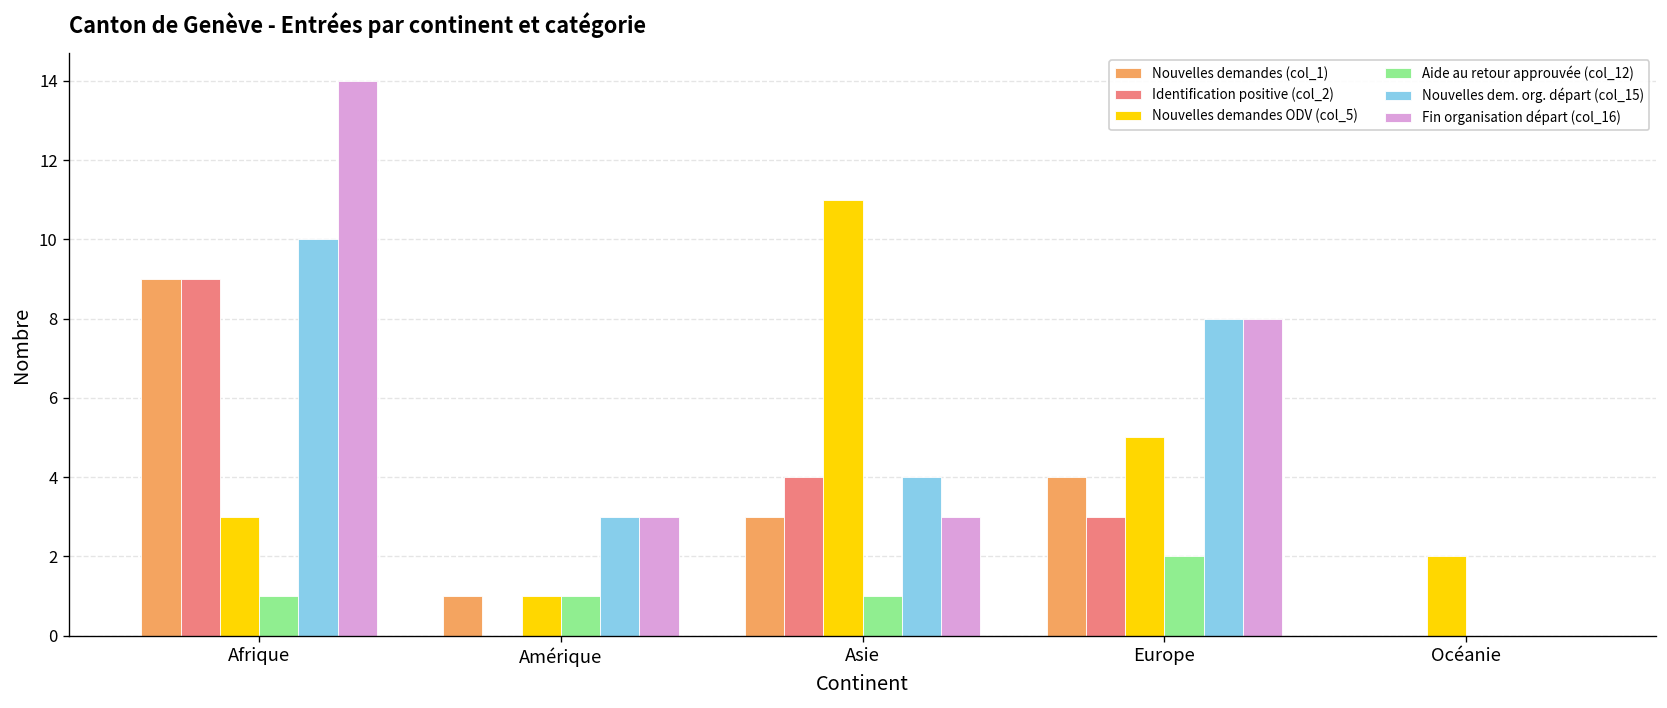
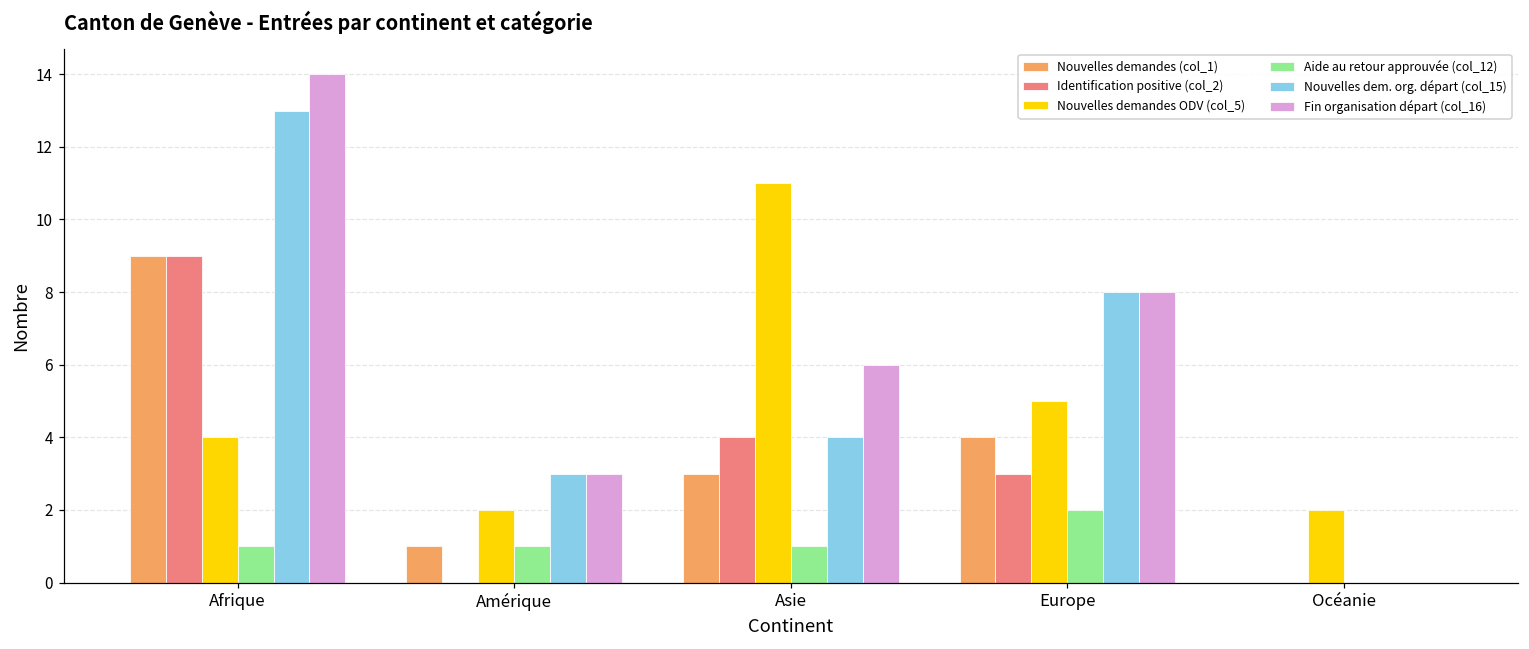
Nouvelles demandes ODV (col_5), Afrique: 3 -> 4
Nouvelles dem. org. départ (col_15), Afrique: 10 -> 13
Nouvelles demandes ODV (col_5), Amérique: 1 -> 2
Fin organisation départ (col_16), Asie: 3 -> 6
